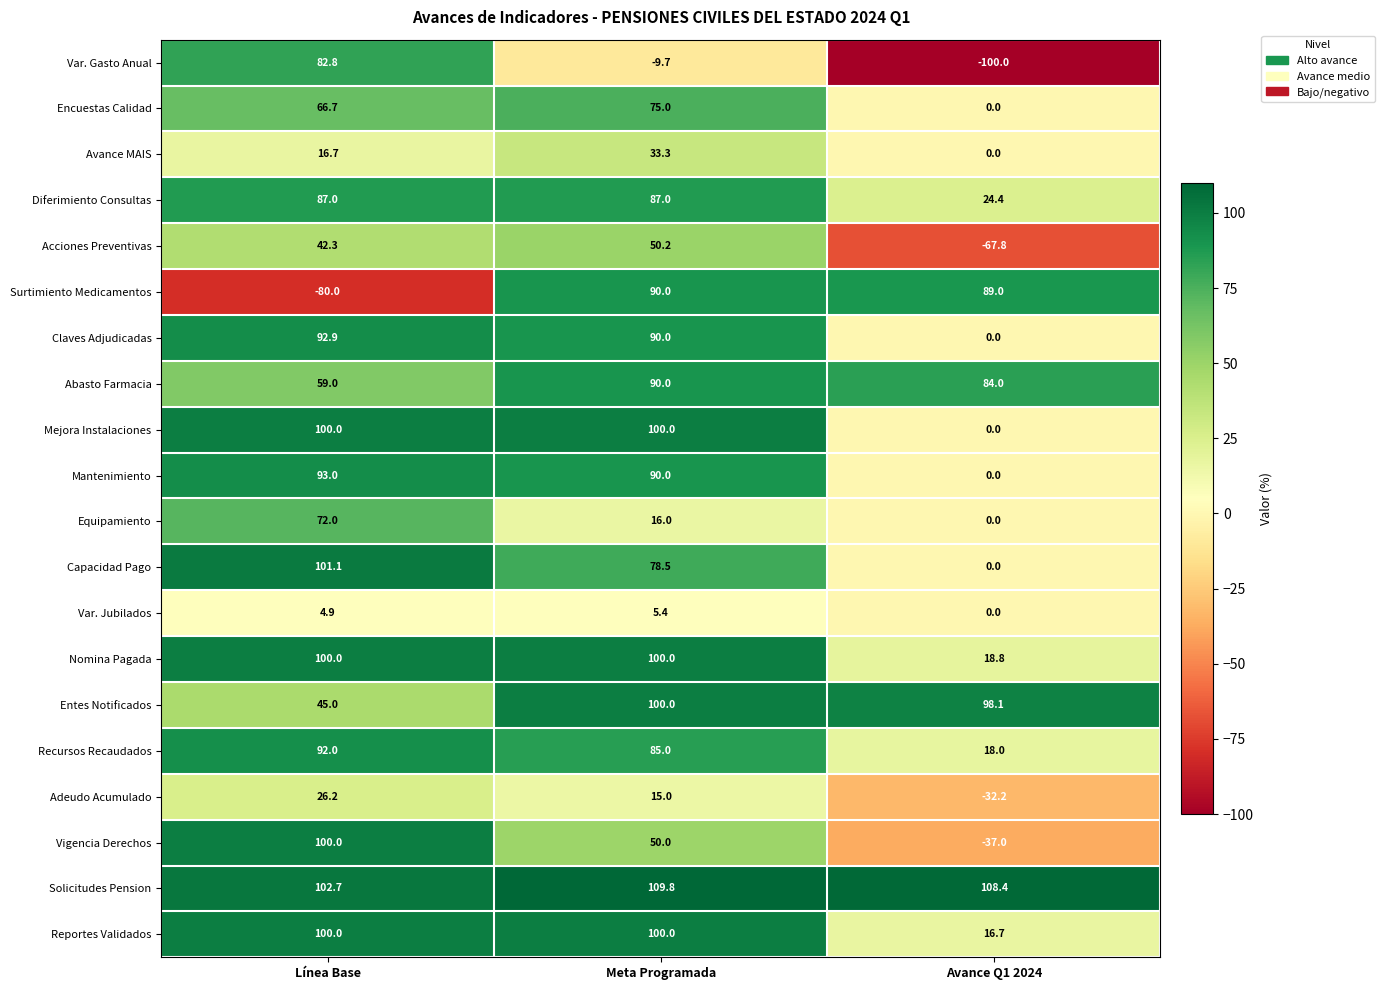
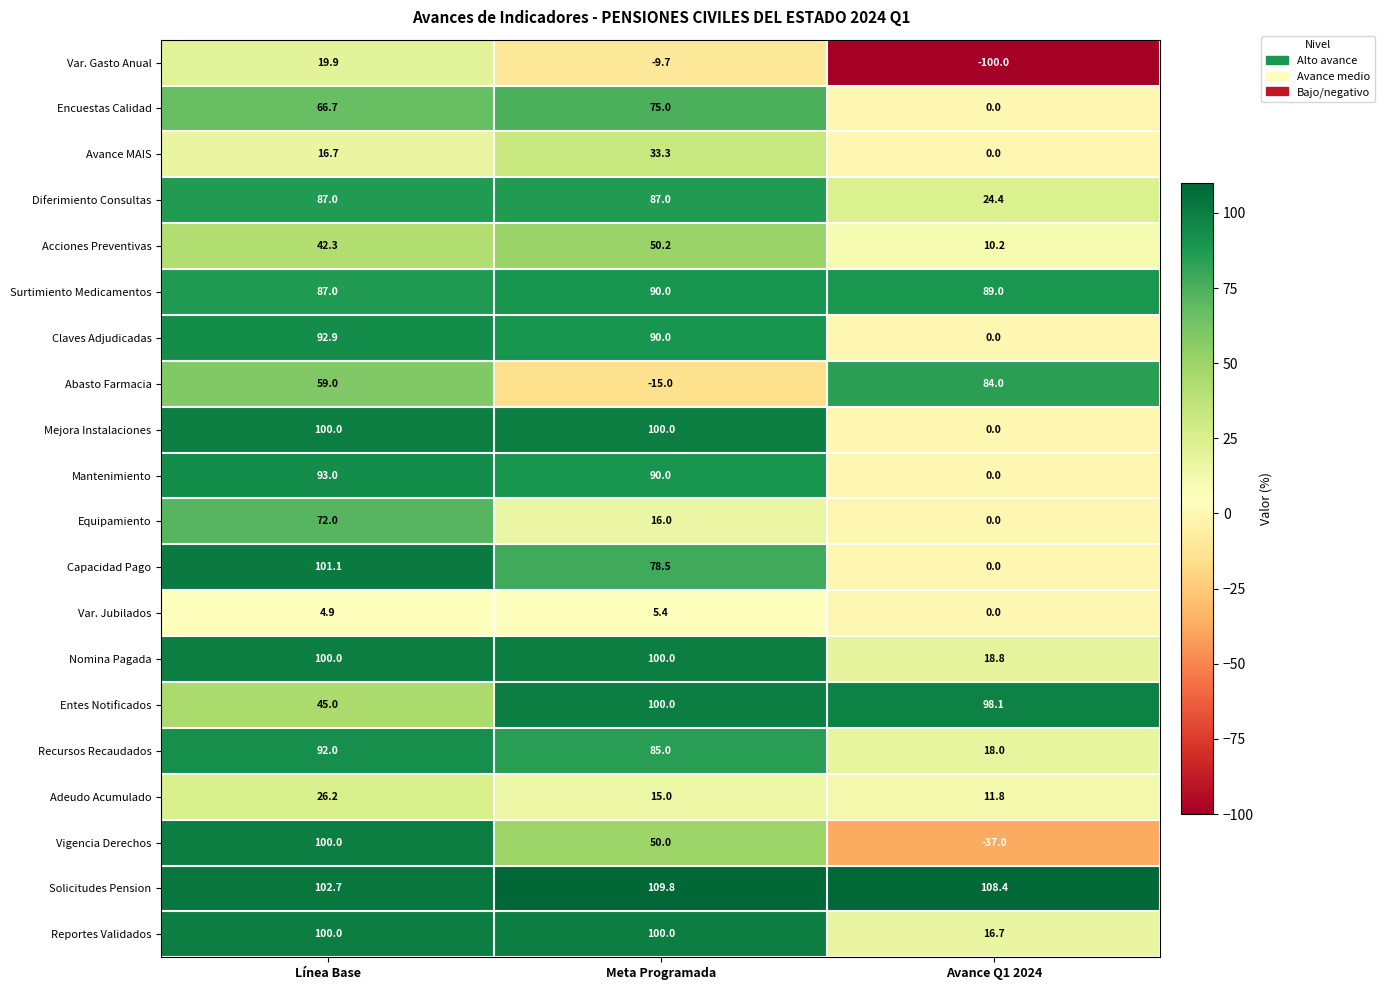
Var. Gasto Anual, Línea Base: 82.8 -> 19.9
Acciones Preventivas, Avance Q1 2024: -67.8 -> 10.2
Surtimiento Medicamentos, Línea Base: -80.0 -> 87.0
Abasto Farmacia, Meta Programada: 90.0 -> -15.0
Adeudo Acumulado, Avance Q1 2024: -32.2 -> 11.8
